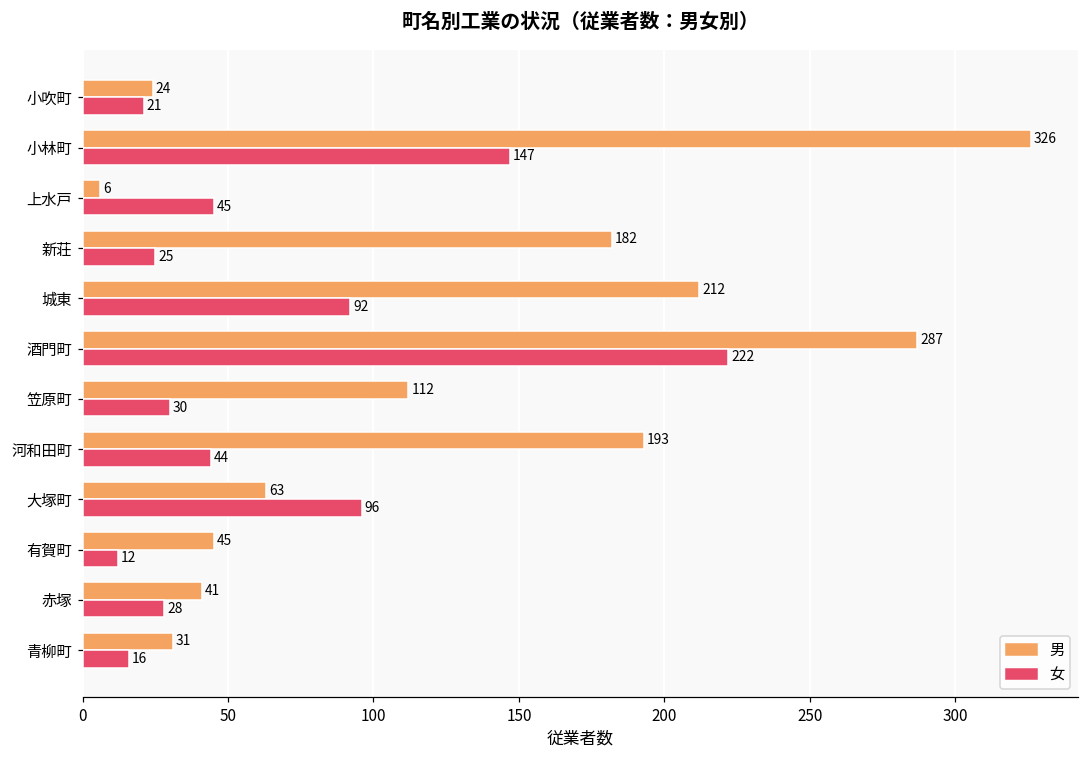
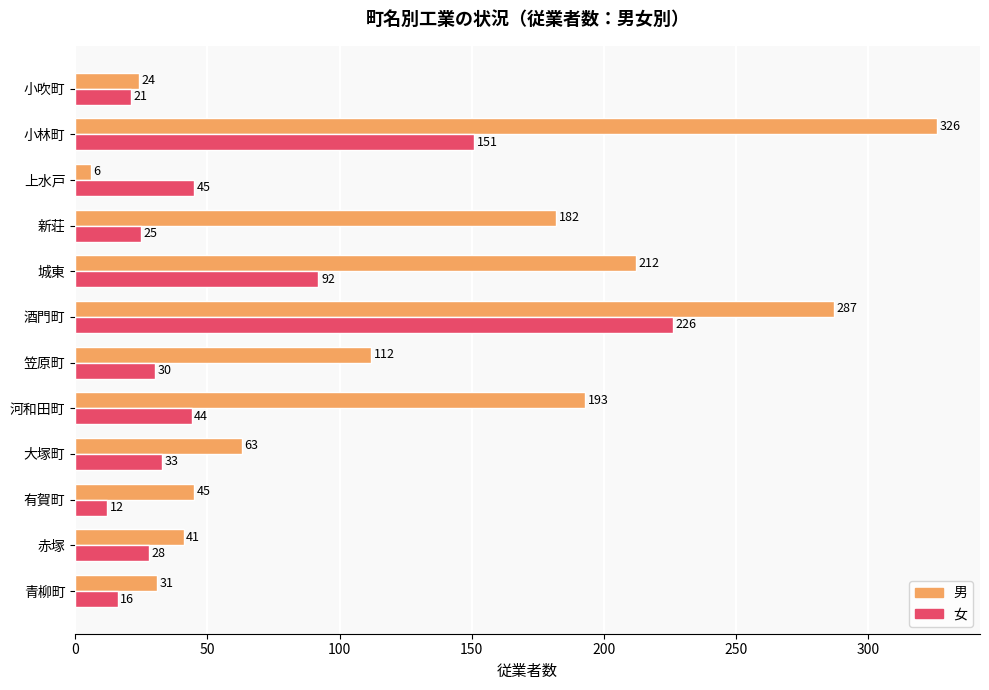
女, 小林町: 147 -> 151
女, 酒門町: 222 -> 226
女, 大塚町: 96 -> 33
